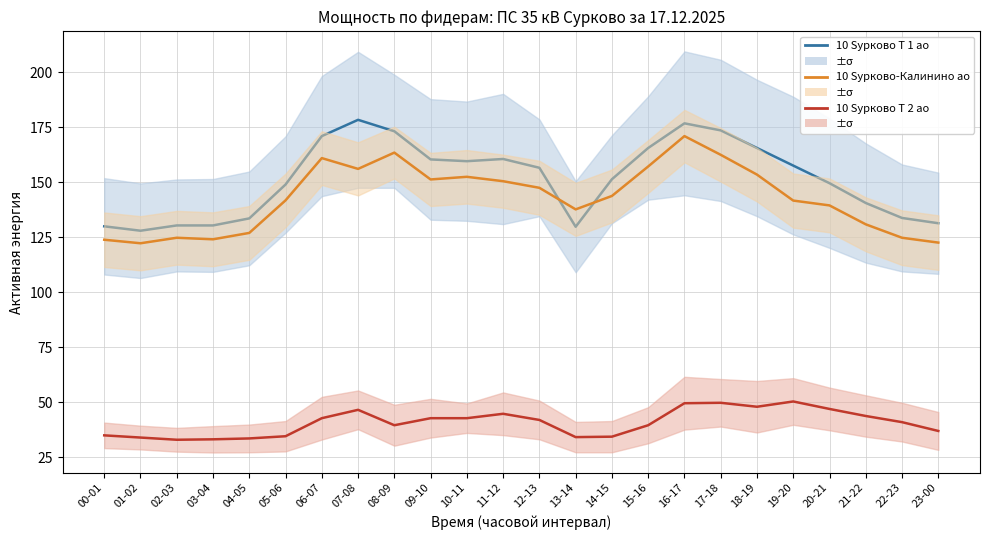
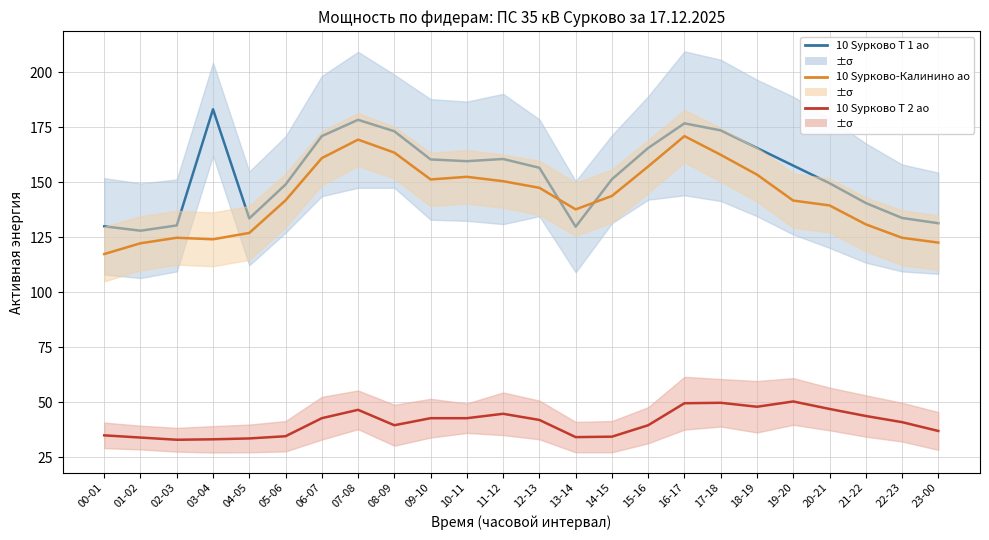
10 Sурково-Калинино ао, 00-01: 124 -> 117
10 Sурково Т 1 ао, 03-04: 130 -> 183
10 Sурково-Калинино ао, 07-08: 156 -> 169
